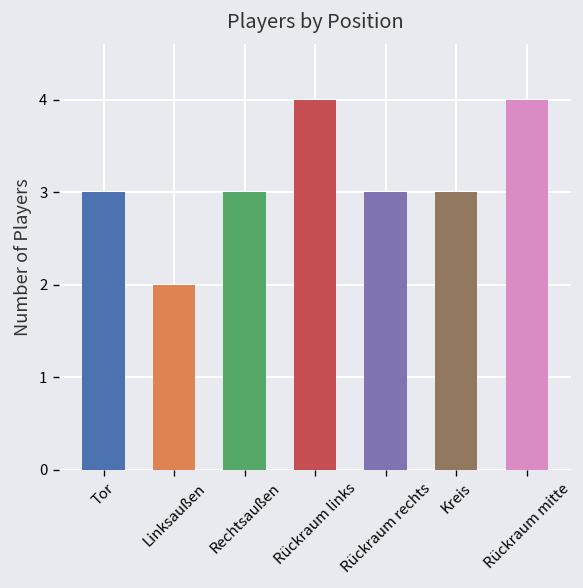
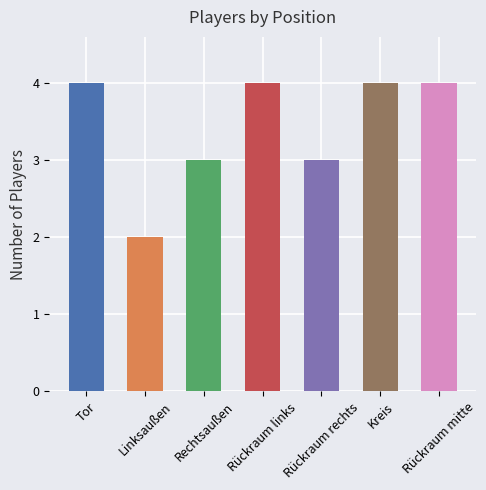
Tor: 3 -> 4
Kreis: 3 -> 4
